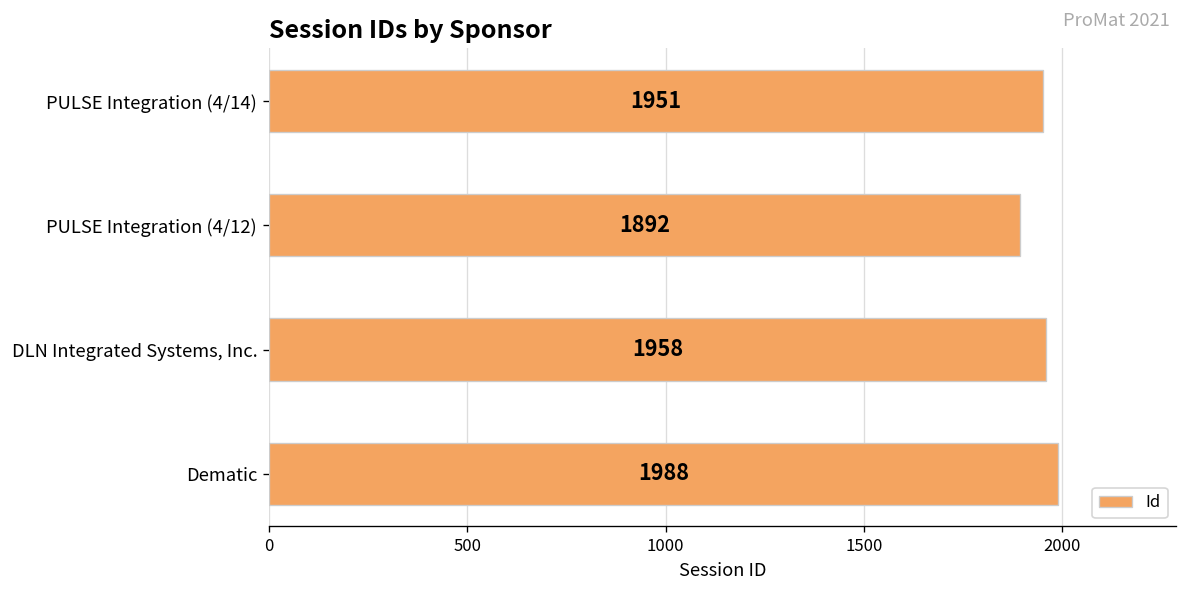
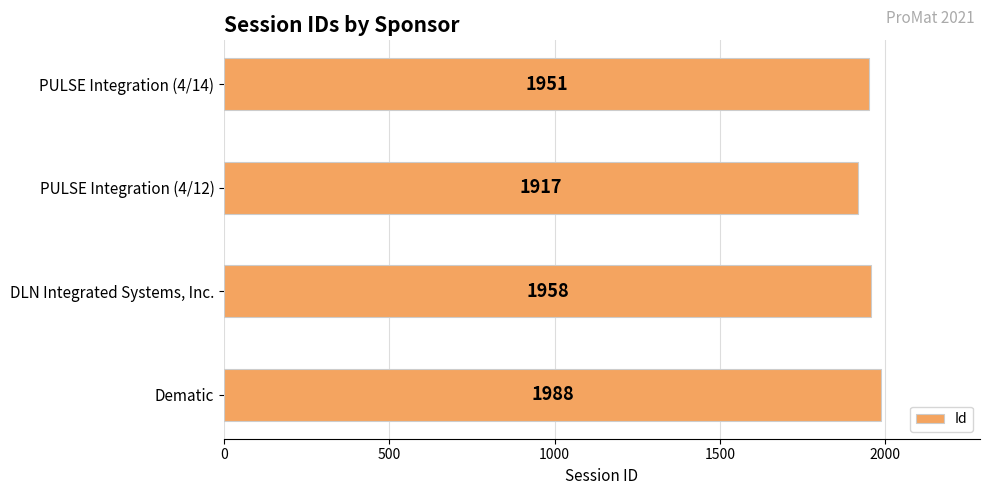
PULSE Integration (4/12): 1892 -> 1917
